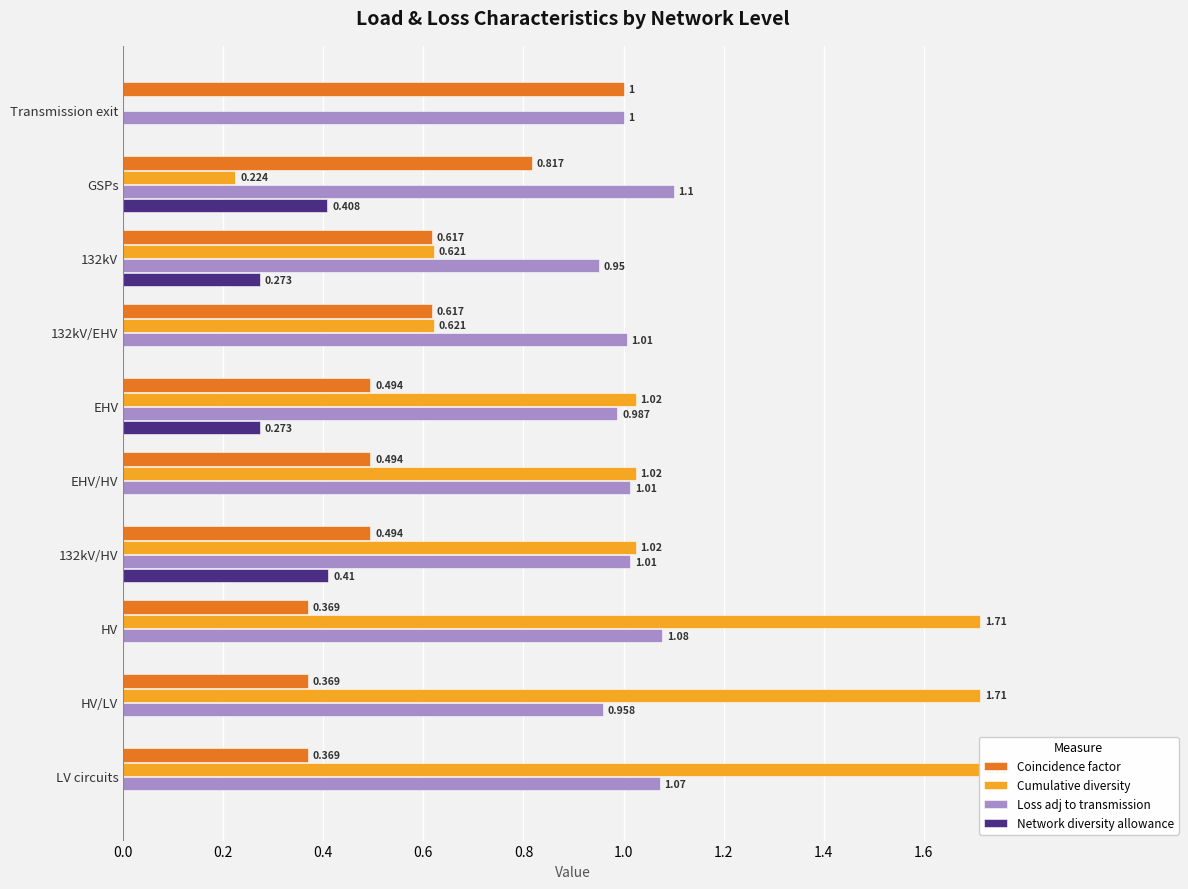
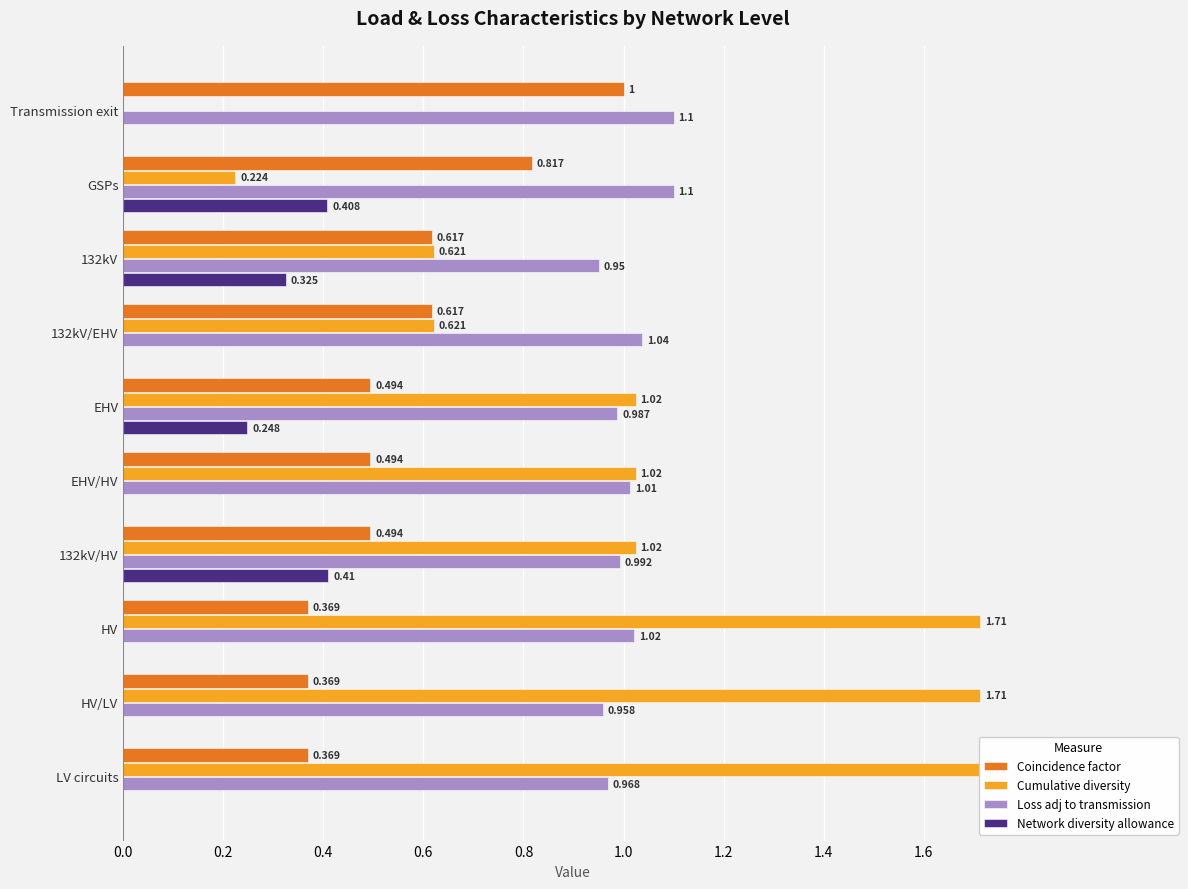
Loss adj to transmission, Transmission exit: 1 -> 1.1
Network diversity allowance, 132kV: 0.273 -> 0.325
Loss adj to transmission, 132kV/EHV: 1.01 -> 1.04
Network diversity allowance, EHV: 0.273 -> 0.248
Loss adj to transmission, 132kV/HV: 1.01 -> 0.992
Loss adj to transmission, HV: 1.08 -> 1.02
Loss adj to transmission, LV circuits: 1.07 -> 0.968
